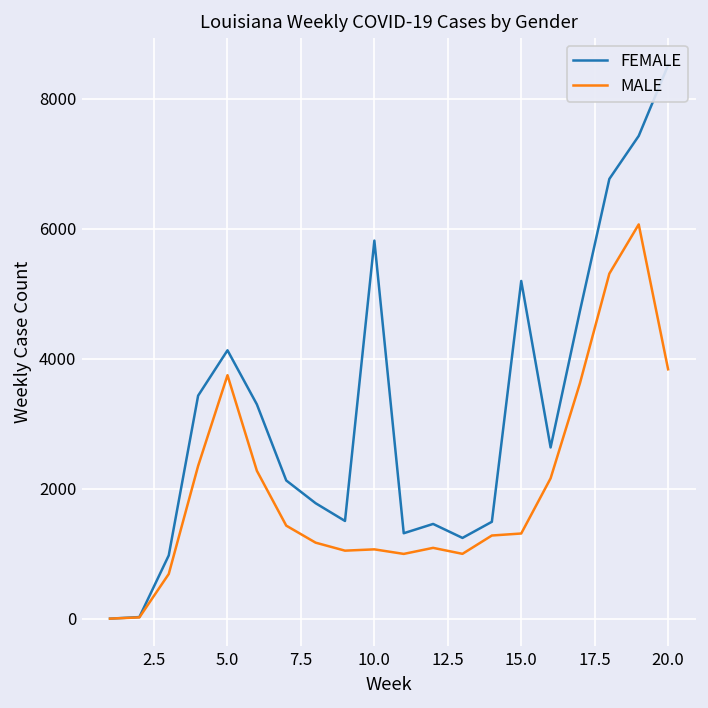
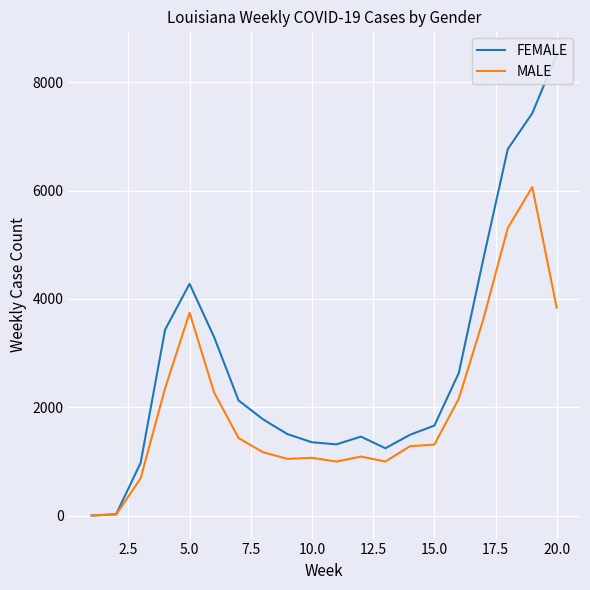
FEMALE, 5.0: 4100 -> 4300
FEMALE, 10.0: 5800 -> 1400
FEMALE, 15.0: 5200 -> 1700
